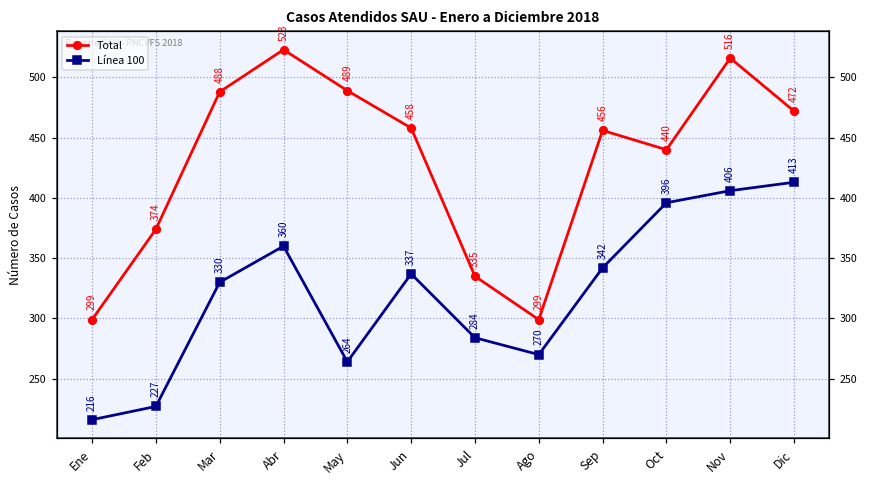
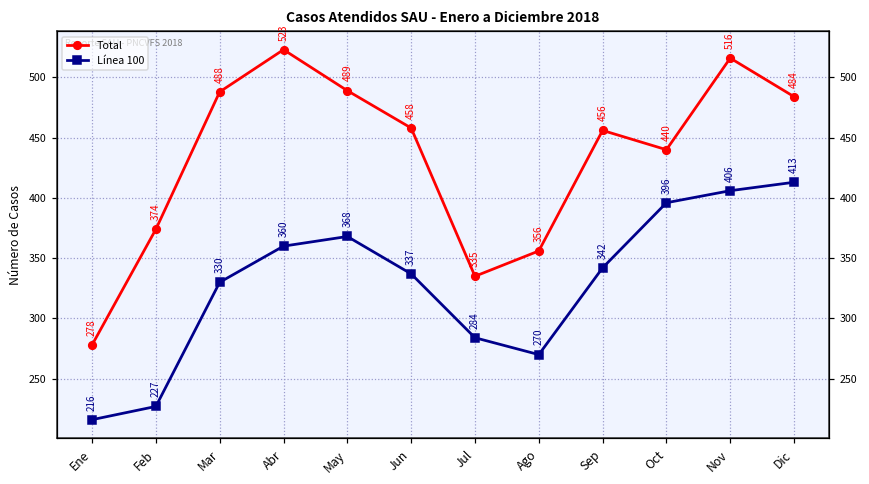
Total, Ene: 299 -> 278
Línea 100, May: 264 -> 368
Total, Ago: 299 -> 356
Total, Dic: 472 -> 484
